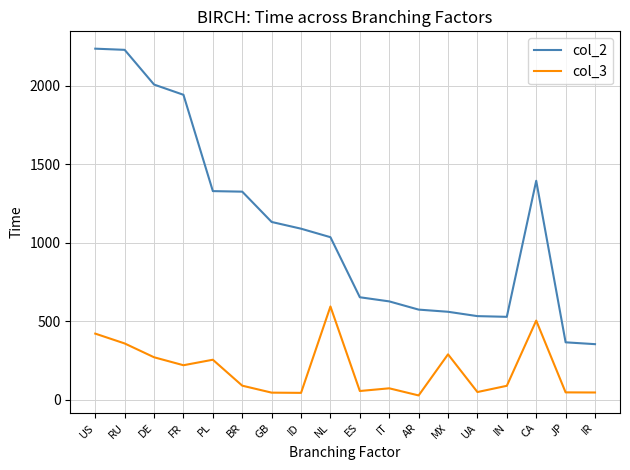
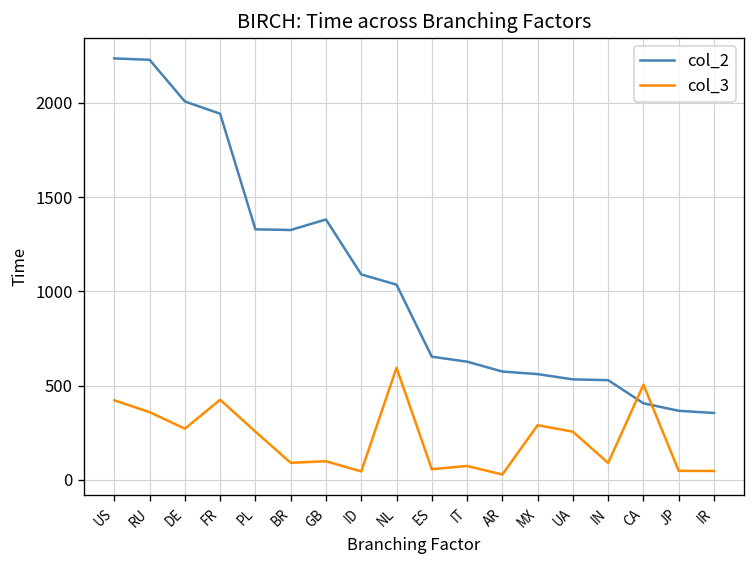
col_3, FR: 220 -> 420
col_2, GB: 1130 -> 1380
col_3, GB: 50 -> 100
col_3, UA: 50 -> 260
col_2, CA: 1390 -> 410
